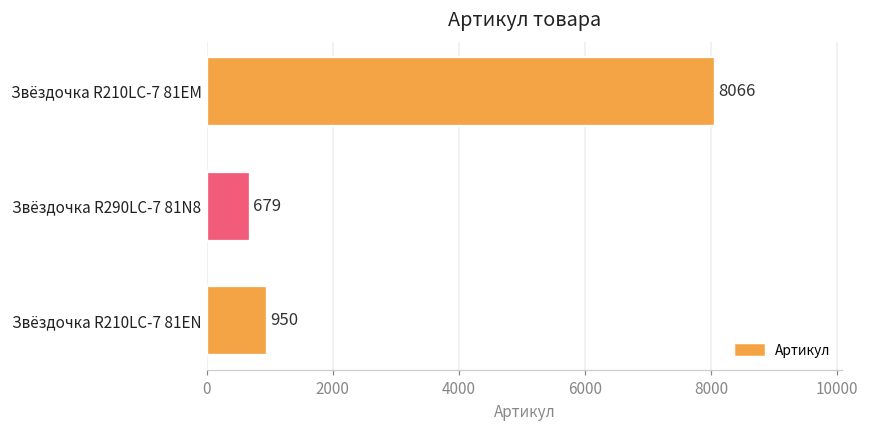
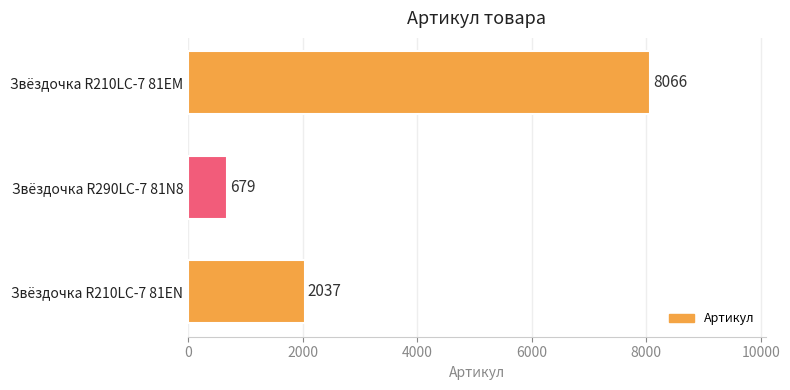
Звёздочка R210LC-7 81EN: 950 -> 2037
